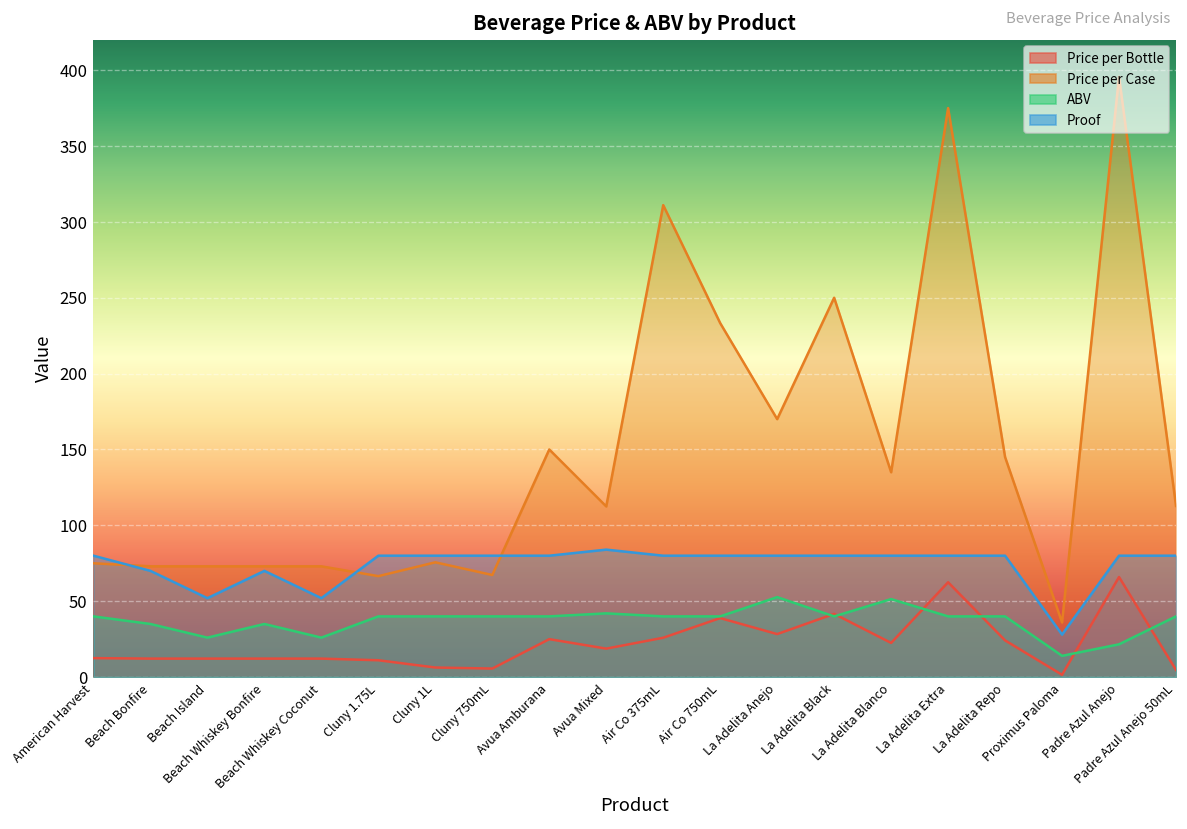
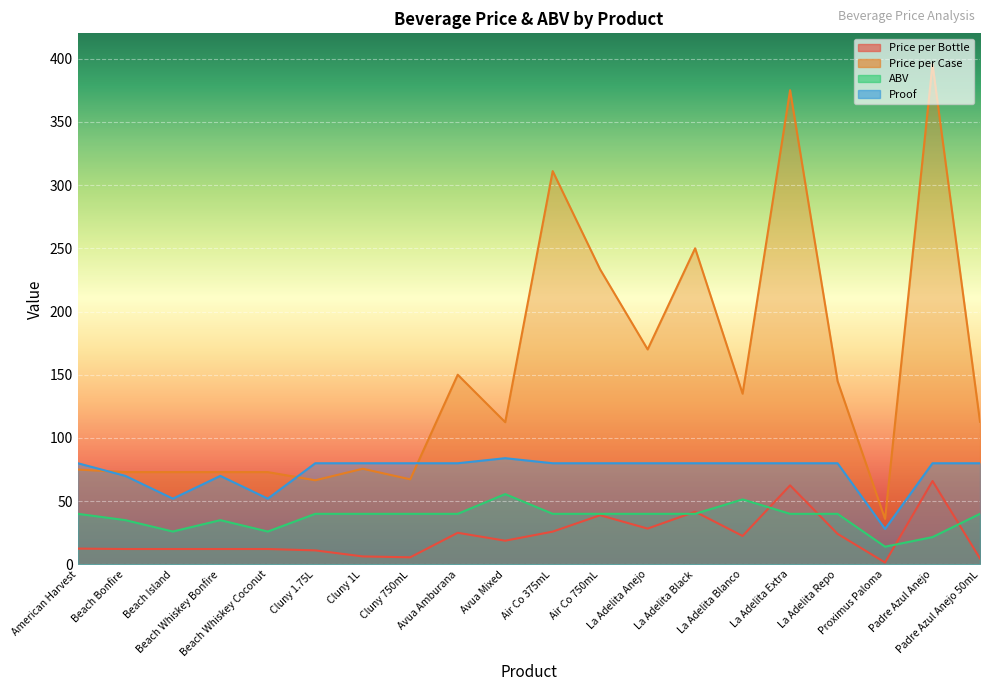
ABV, Avua Mixed: 42 -> 56
ABV, La Adelita Anejo: 53 -> 40
